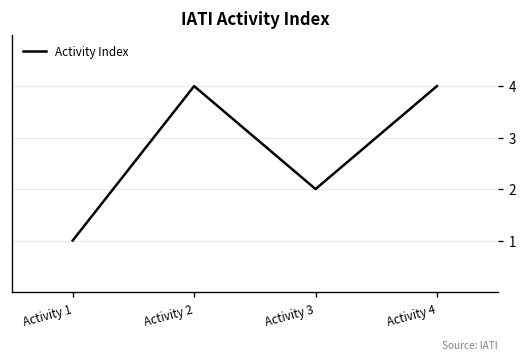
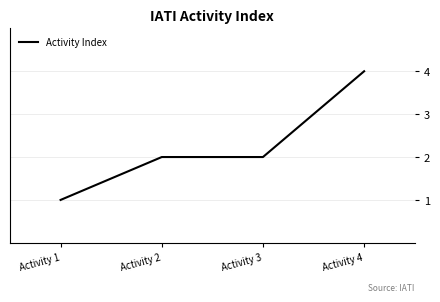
Activity 2: 4 -> 2
